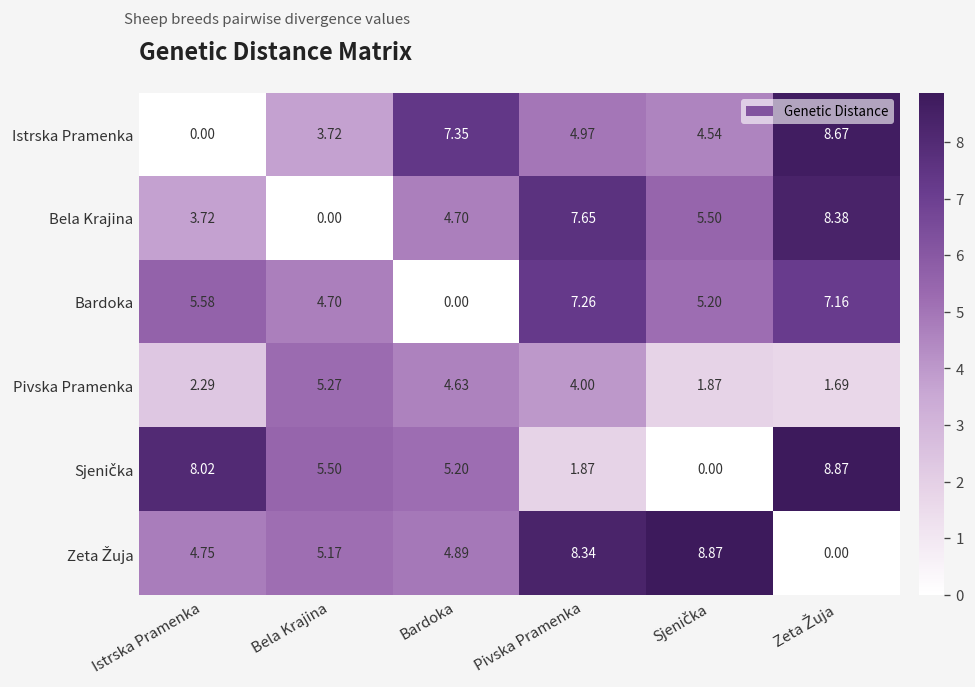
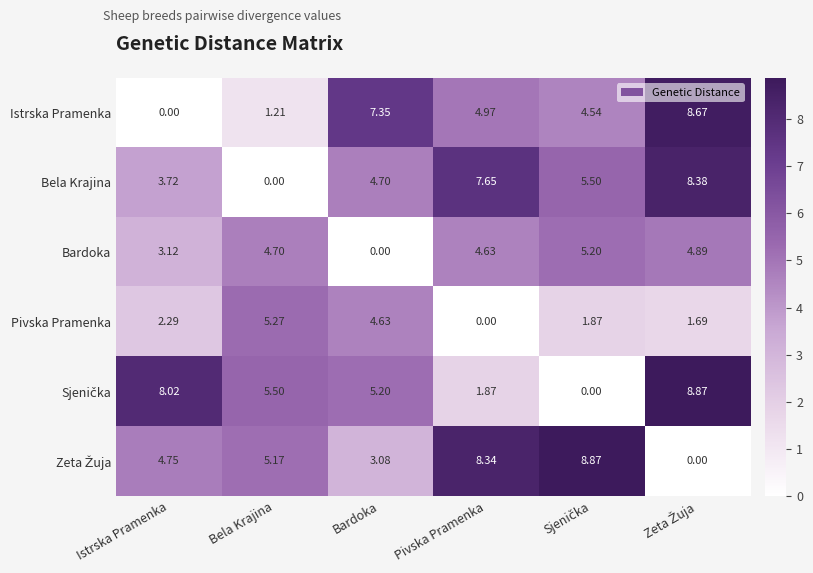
Istrska Pramenka, Bela Krajina: 3.72 -> 1.21
Bardoka, Istrska Pramenka: 5.58 -> 3.12
Bardoka, Pivska Pramenka: 7.26 -> 4.63
Bardoka, Zeta Žuja: 7.16 -> 4.89
Pivska Pramenka, Pivska Pramenka: 4.00 -> 0.00
Zeta Žuja, Bardoka: 4.89 -> 3.08
